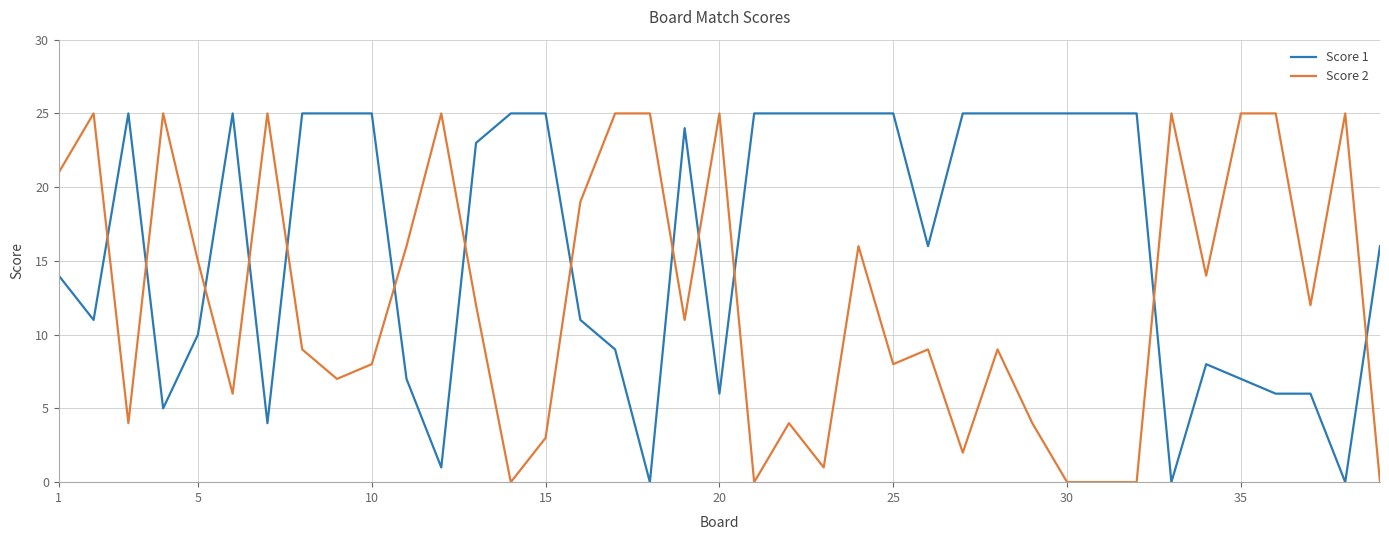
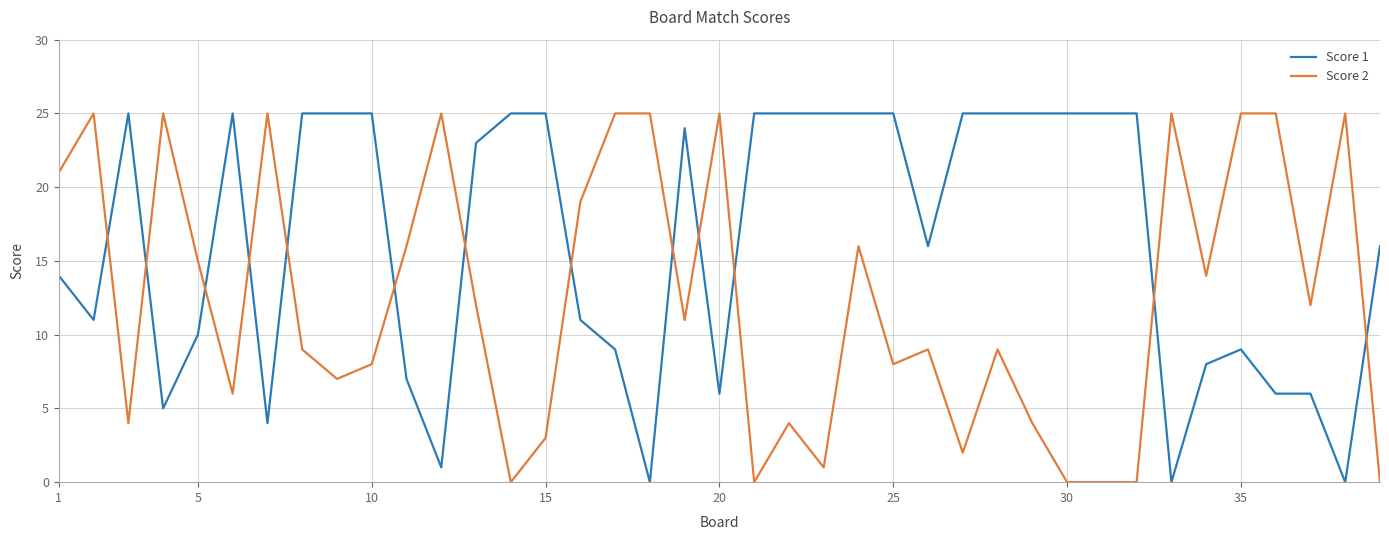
Score 1, 35: 7 -> 9
